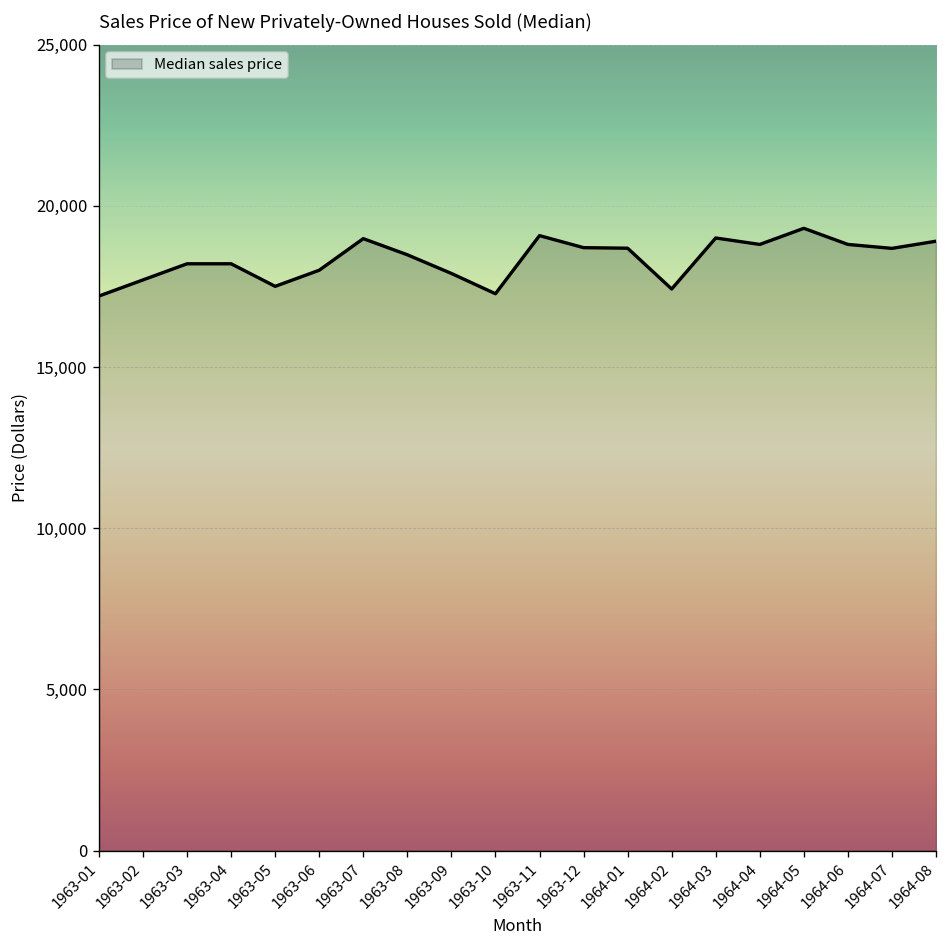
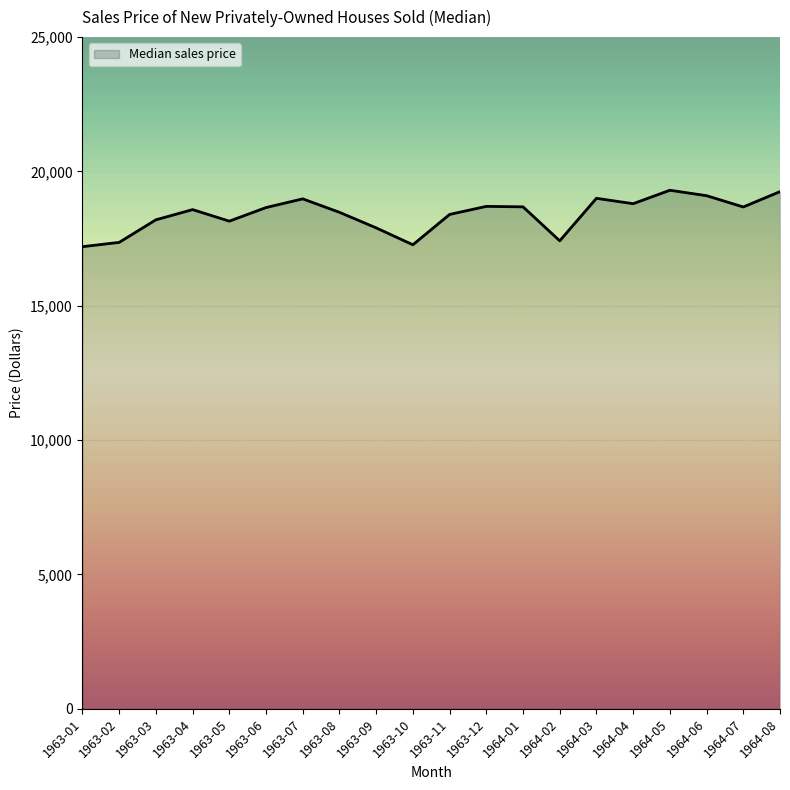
1963-02: 17,700 -> 17,400
1963-04: 18,200 -> 18,600
1963-05: 17,500 -> 18,200
1963-06: 18,000 -> 18,700
1963-11: 19,100 -> 18,400
1964-06: 18,800 -> 19,100
1964-08: 18,900 -> 19,200
